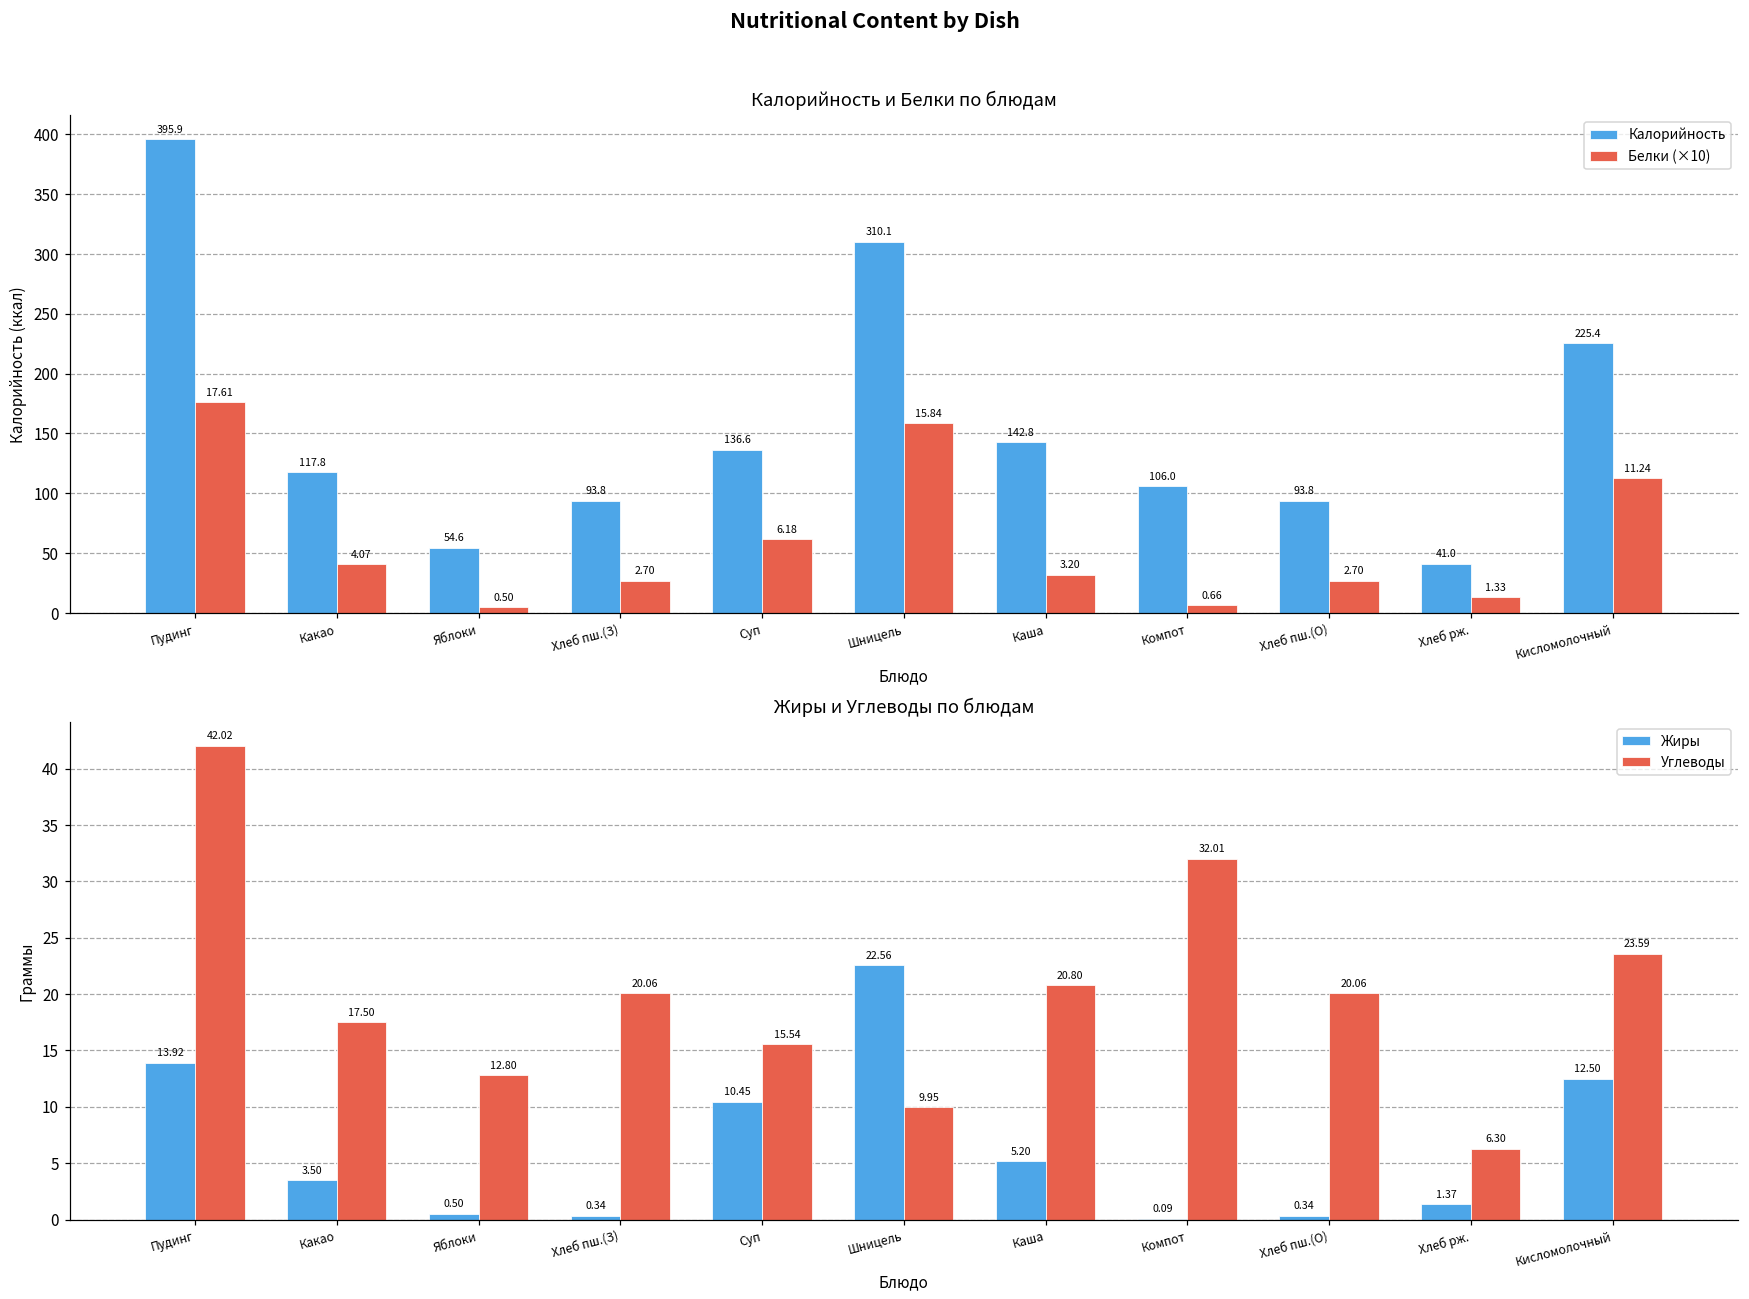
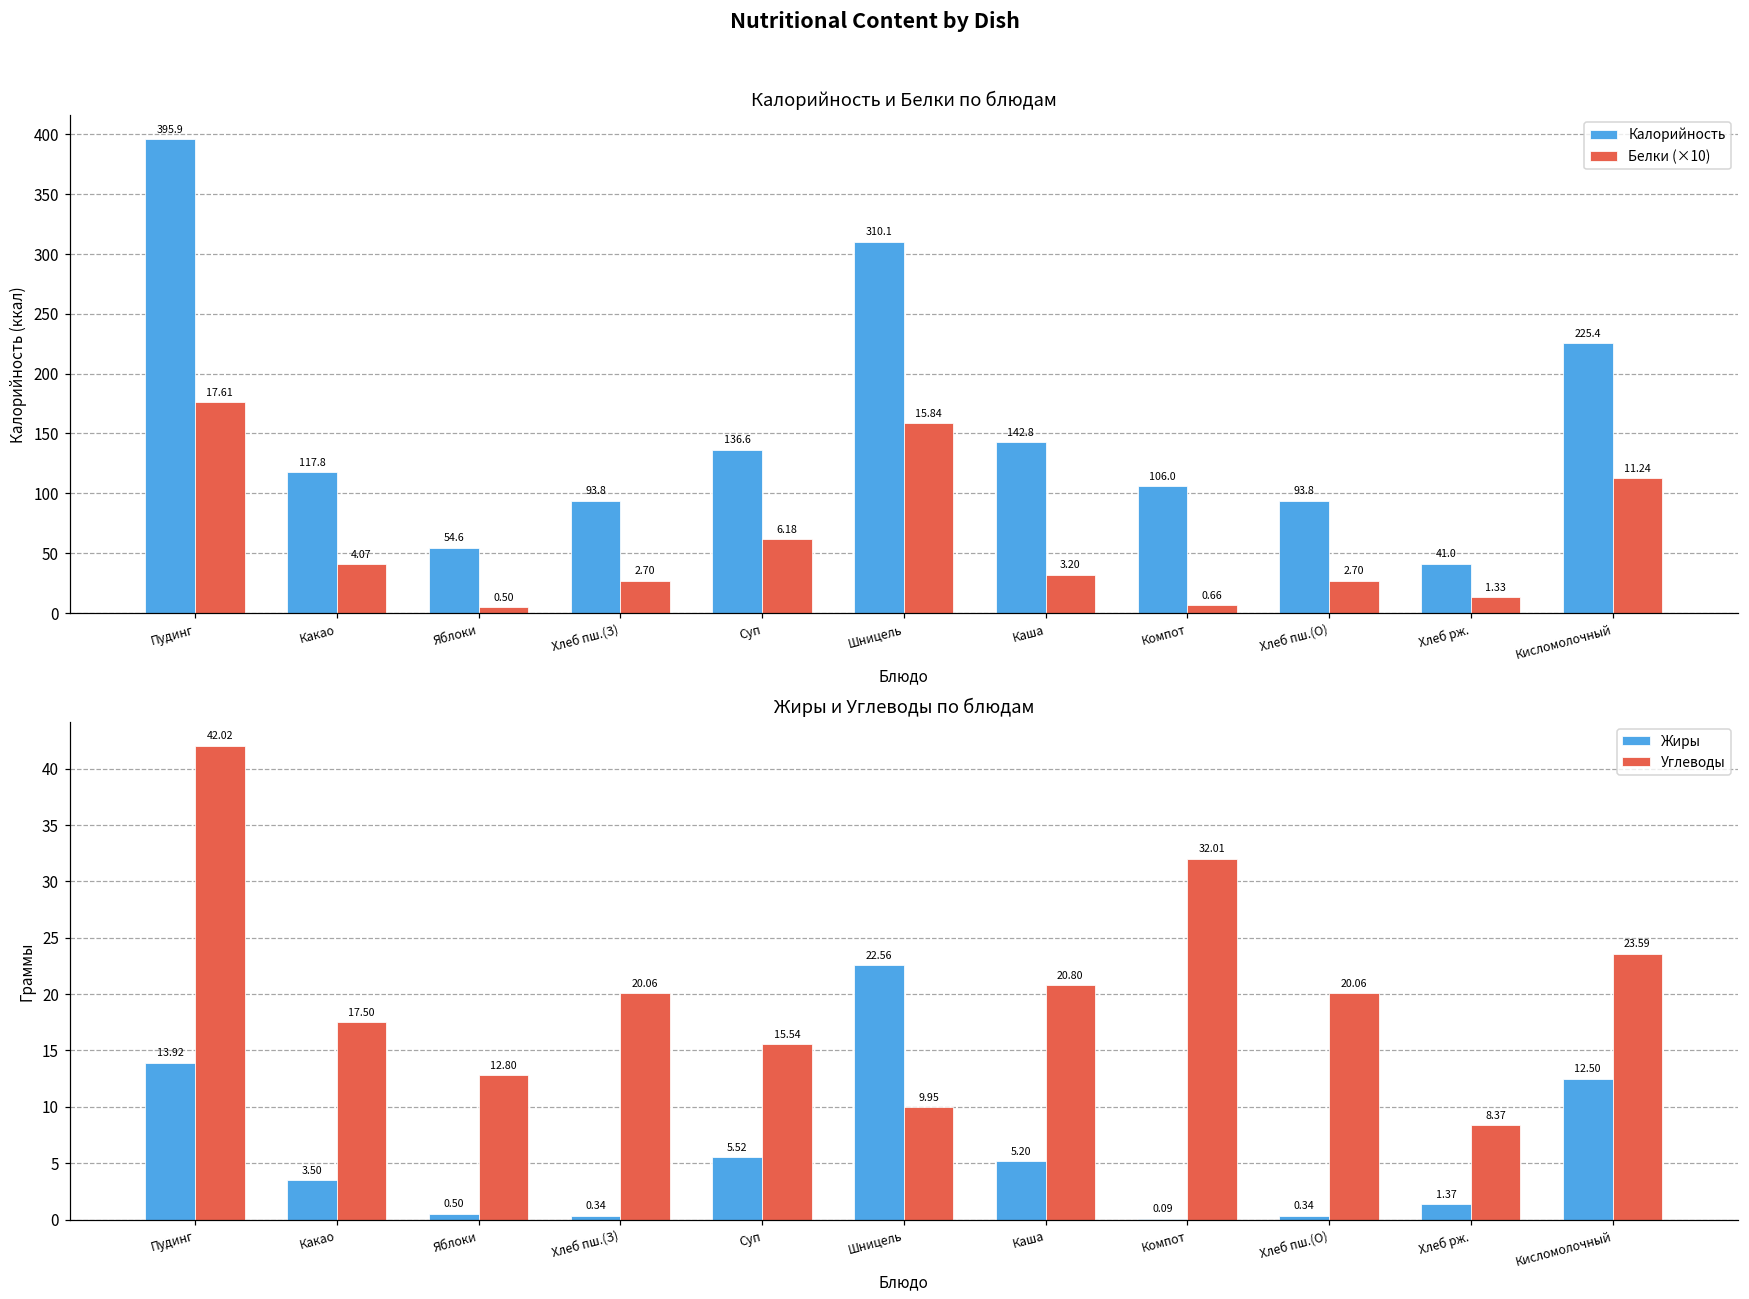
Жиры и Углеводы по блюдам, Жиры, Суп: 10.45 -> 5.52
Жиры и Углеводы по блюдам, Углеводы, Хлеб рж.: 6.30 -> 8.37
